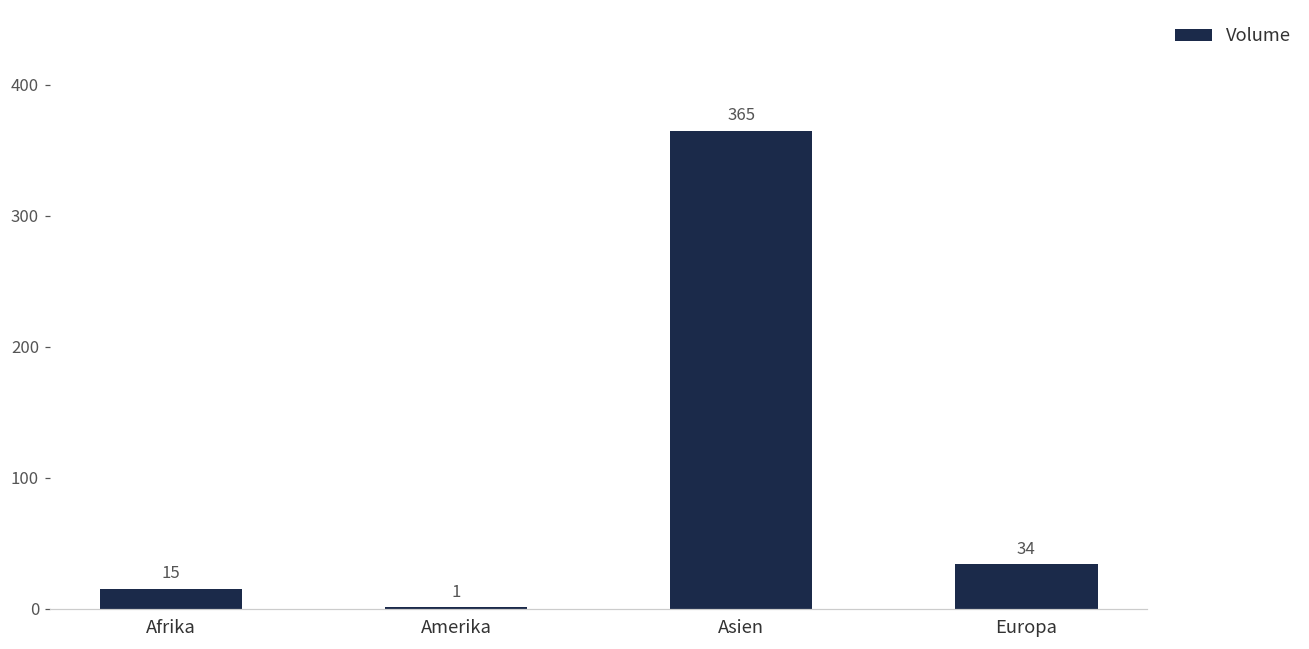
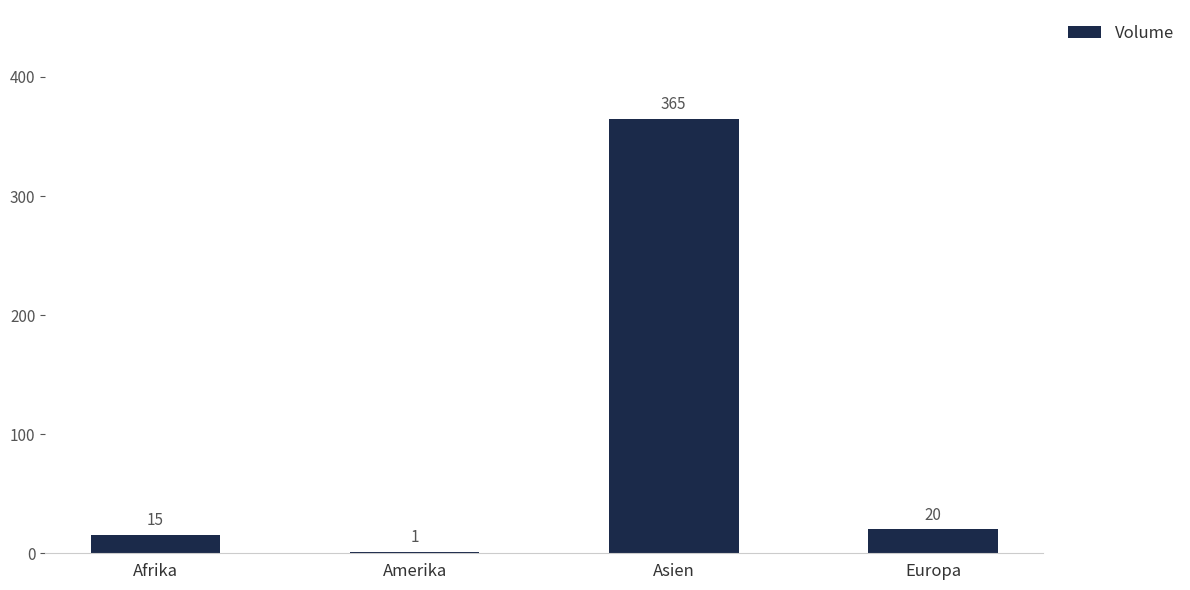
Europa: 34 -> 20
